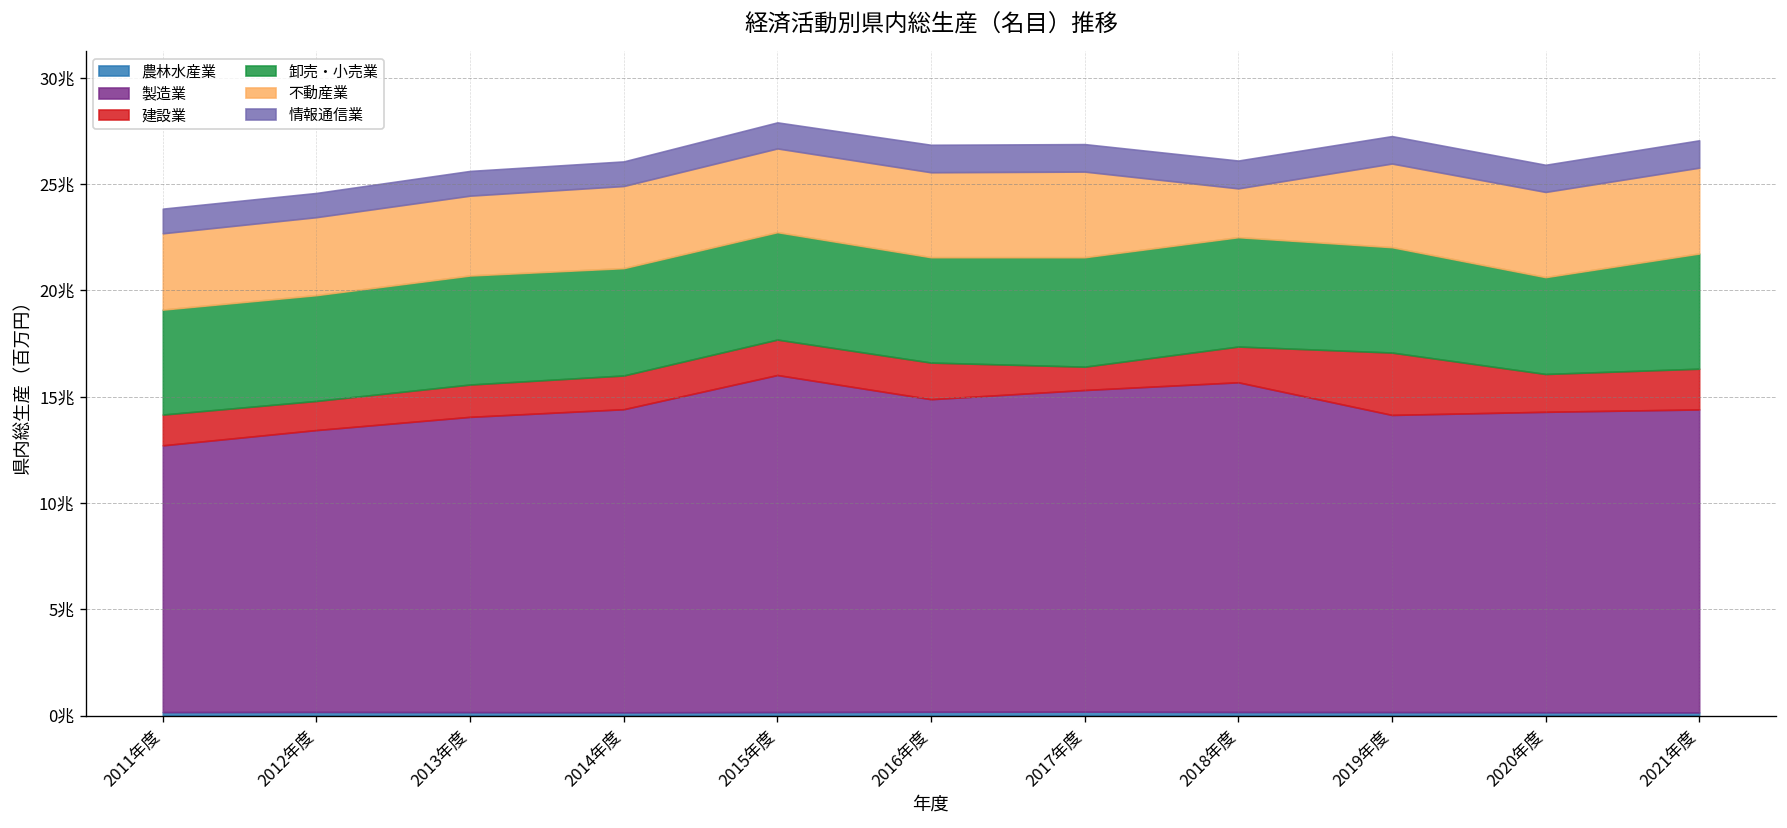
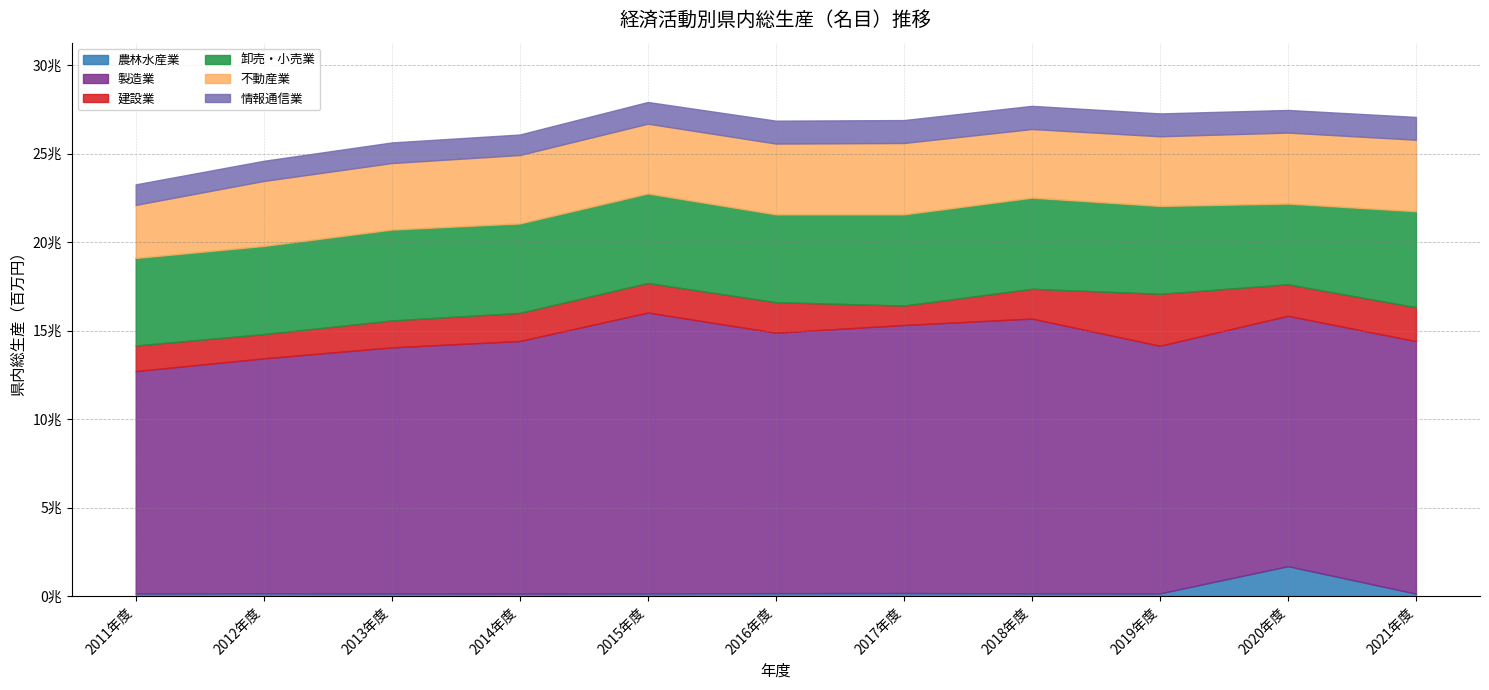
不動産業, 2011年度: 3.6兆 -> 3.0兆
不動産業, 2018年度: 2.3兆 -> 3.9兆
農林水産業, 2020年度: 0.2兆 -> 1.7兆
